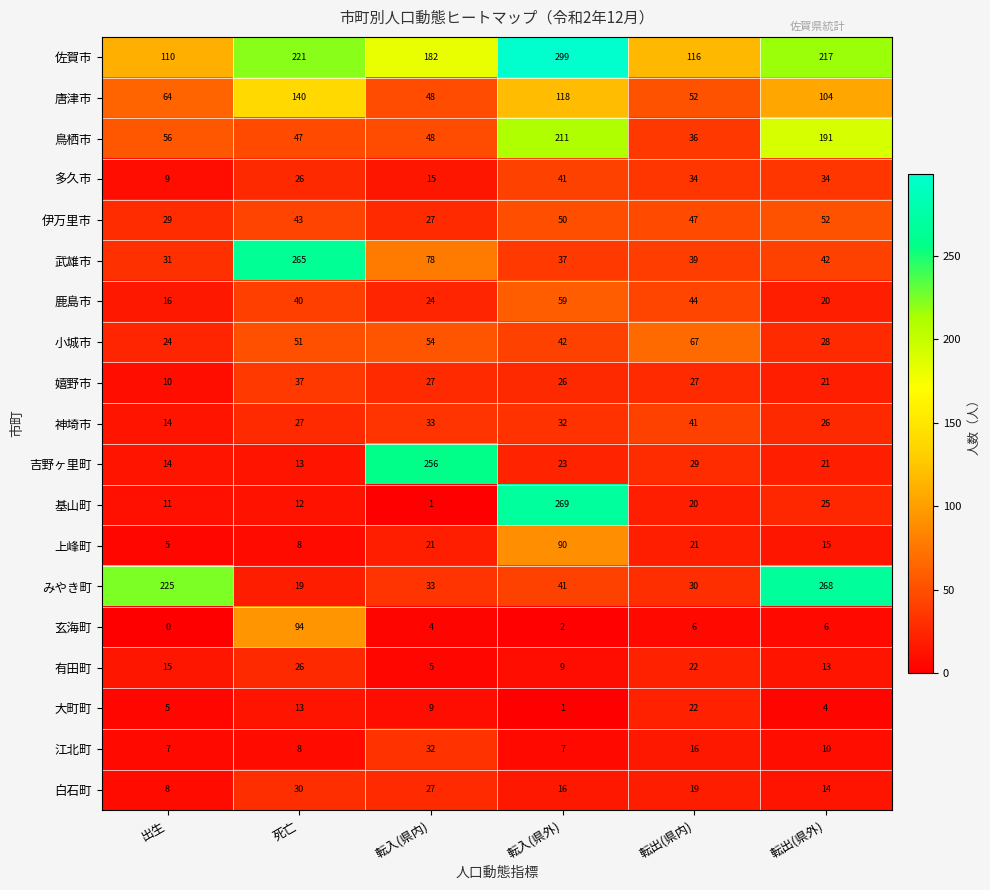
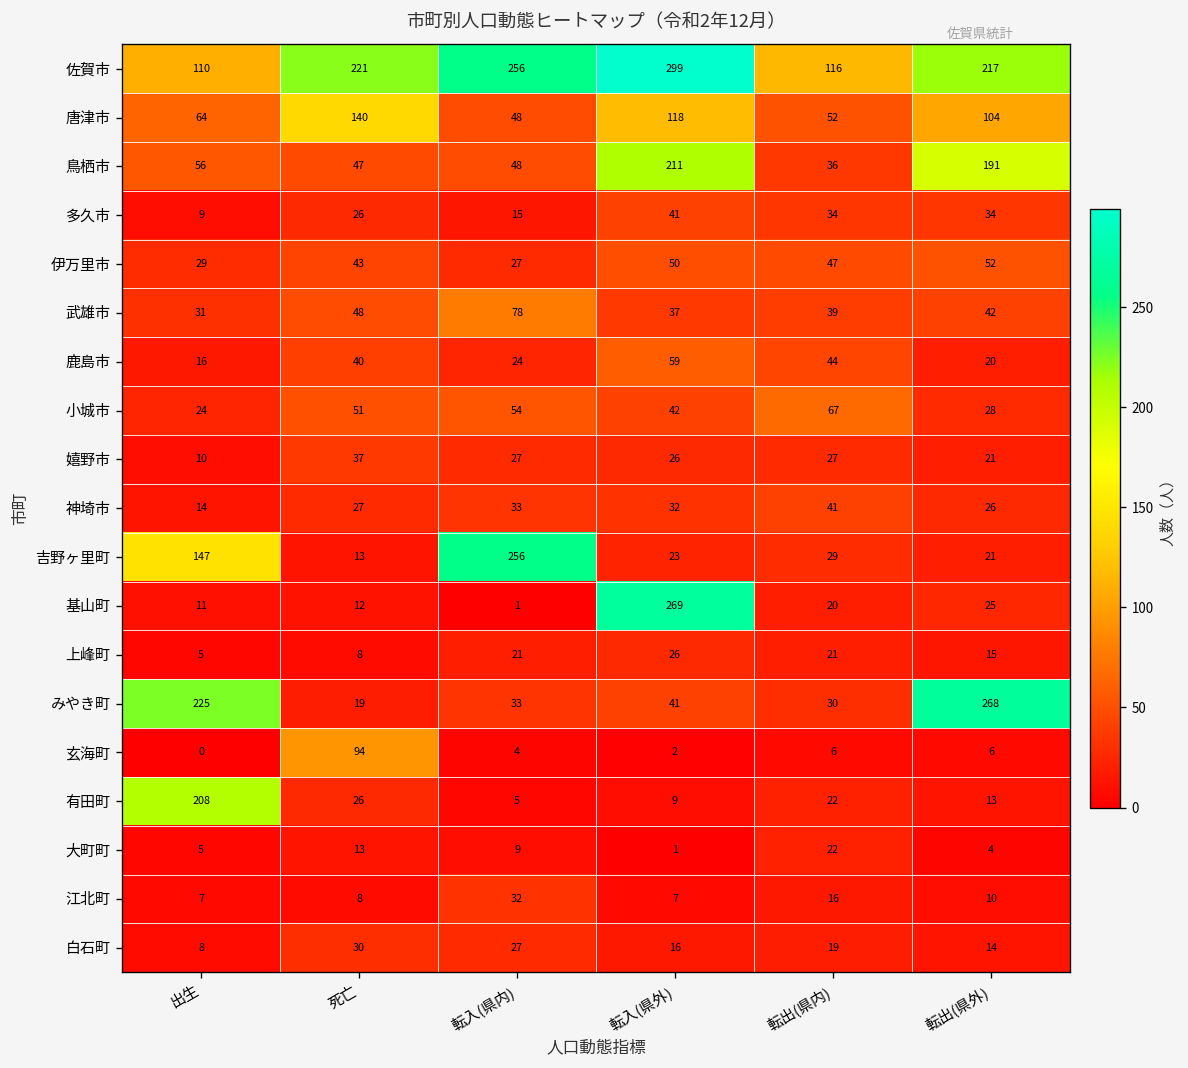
佐賀市, 転入(県内): 182 -> 256
武雄市, 死亡: 265 -> 48
吉野ヶ里町, 出生: 14 -> 147
上峰町, 転入(県外): 90 -> 26
有田町, 出生: 15 -> 208
